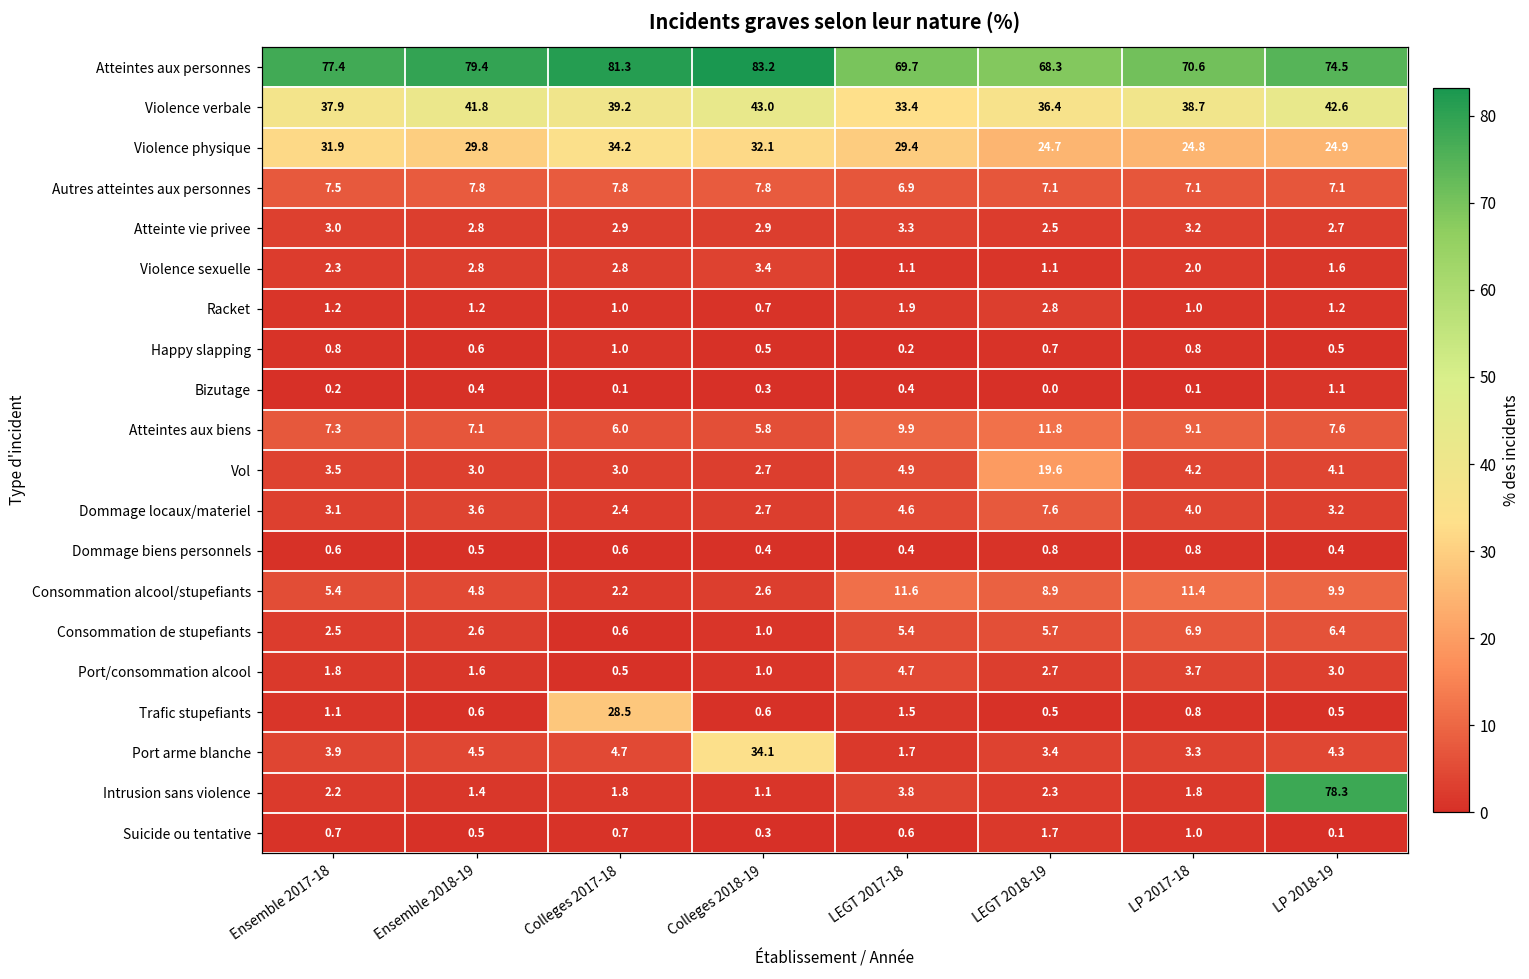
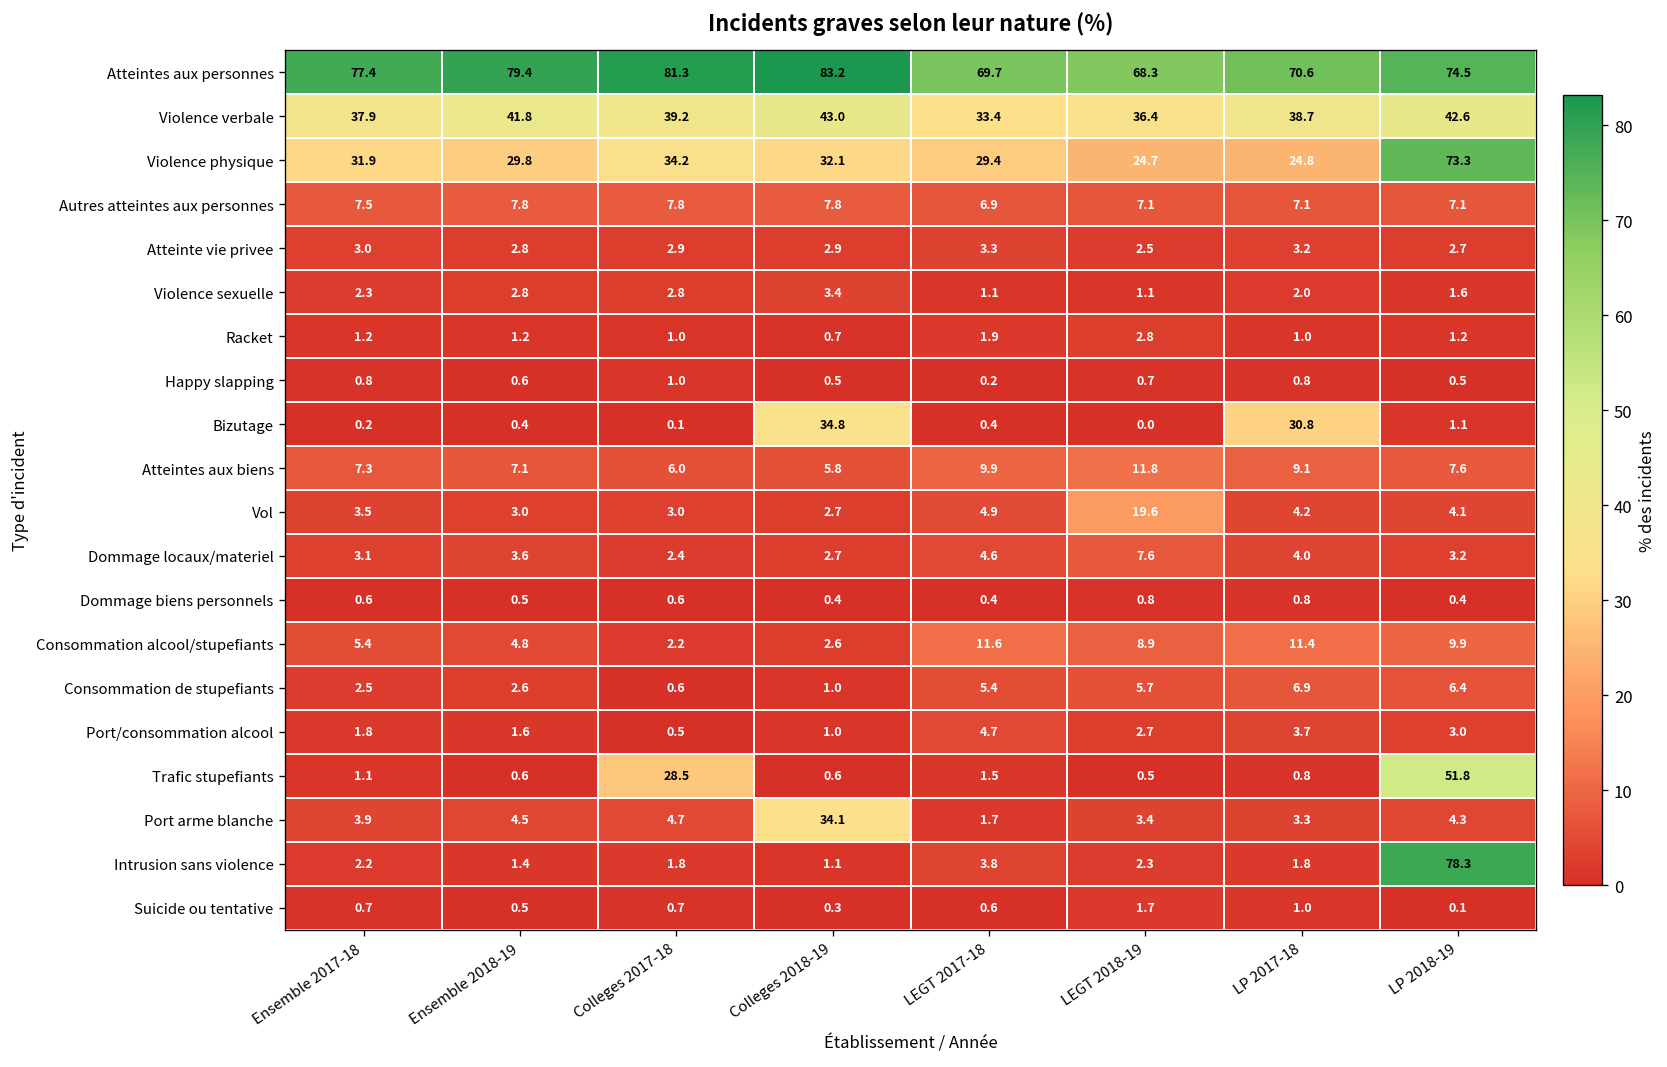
Violence physique, LP 2018-19: 24.9 -> 73.3
Bizutage, Colleges 2018-19: 0.3 -> 34.8
Bizutage, LP 2017-18: 0.1 -> 30.8
Trafic stupefiants, LP 2018-19: 0.5 -> 51.8
